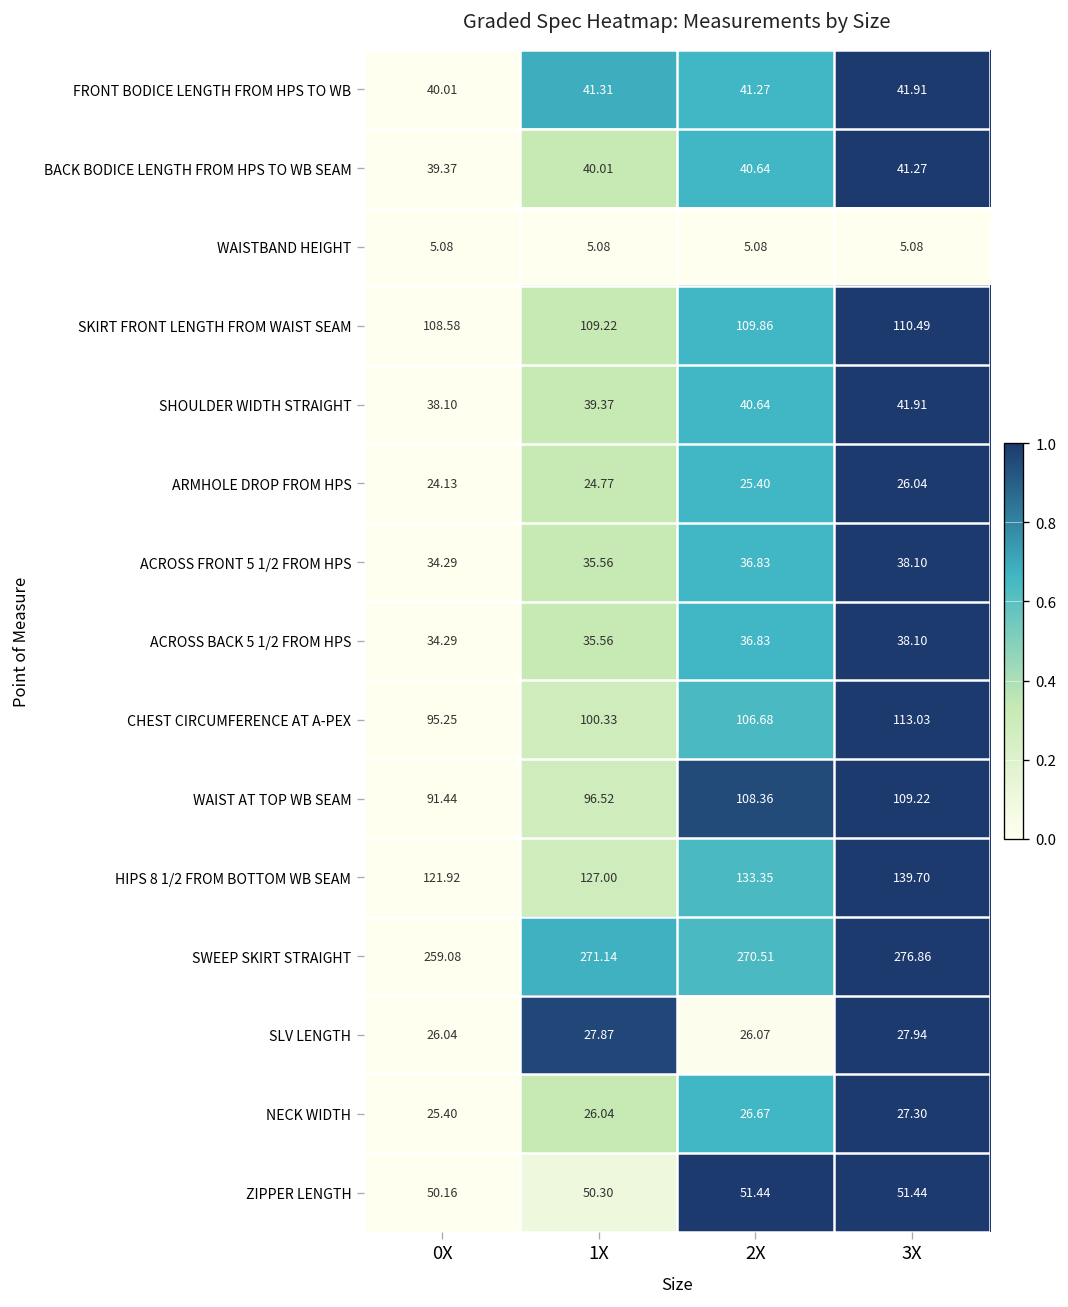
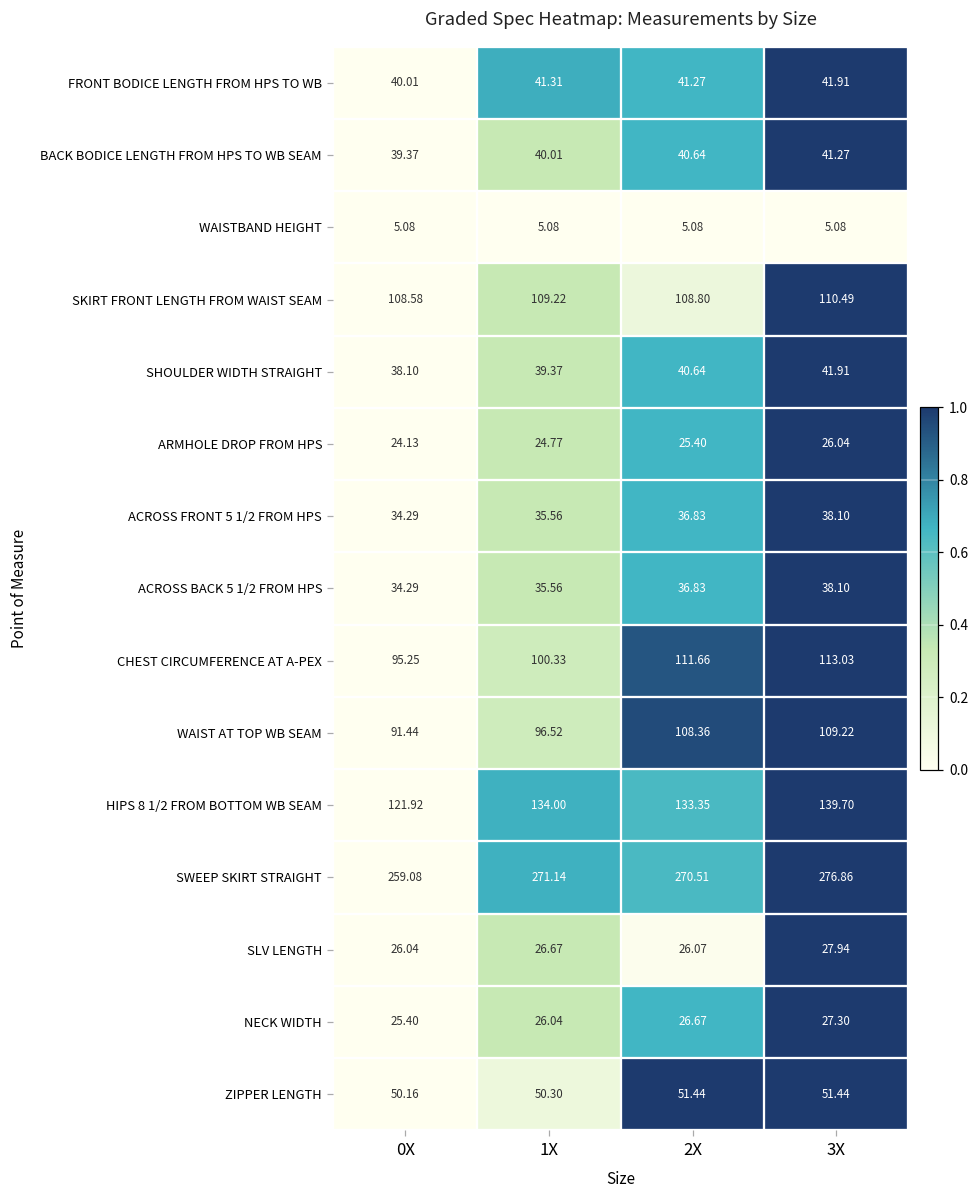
SKIRT FRONT LENGTH FROM WAIST SEAM, 2X: 109.86 -> 108.80
CHEST CIRCUMFERENCE AT A-PEX, 2X: 106.68 -> 111.66
HIPS 8 1/2 FROM BOTTOM WB SEAM, 1X: 127.00 -> 134.00
SLV LENGTH, 1X: 27.87 -> 26.67
